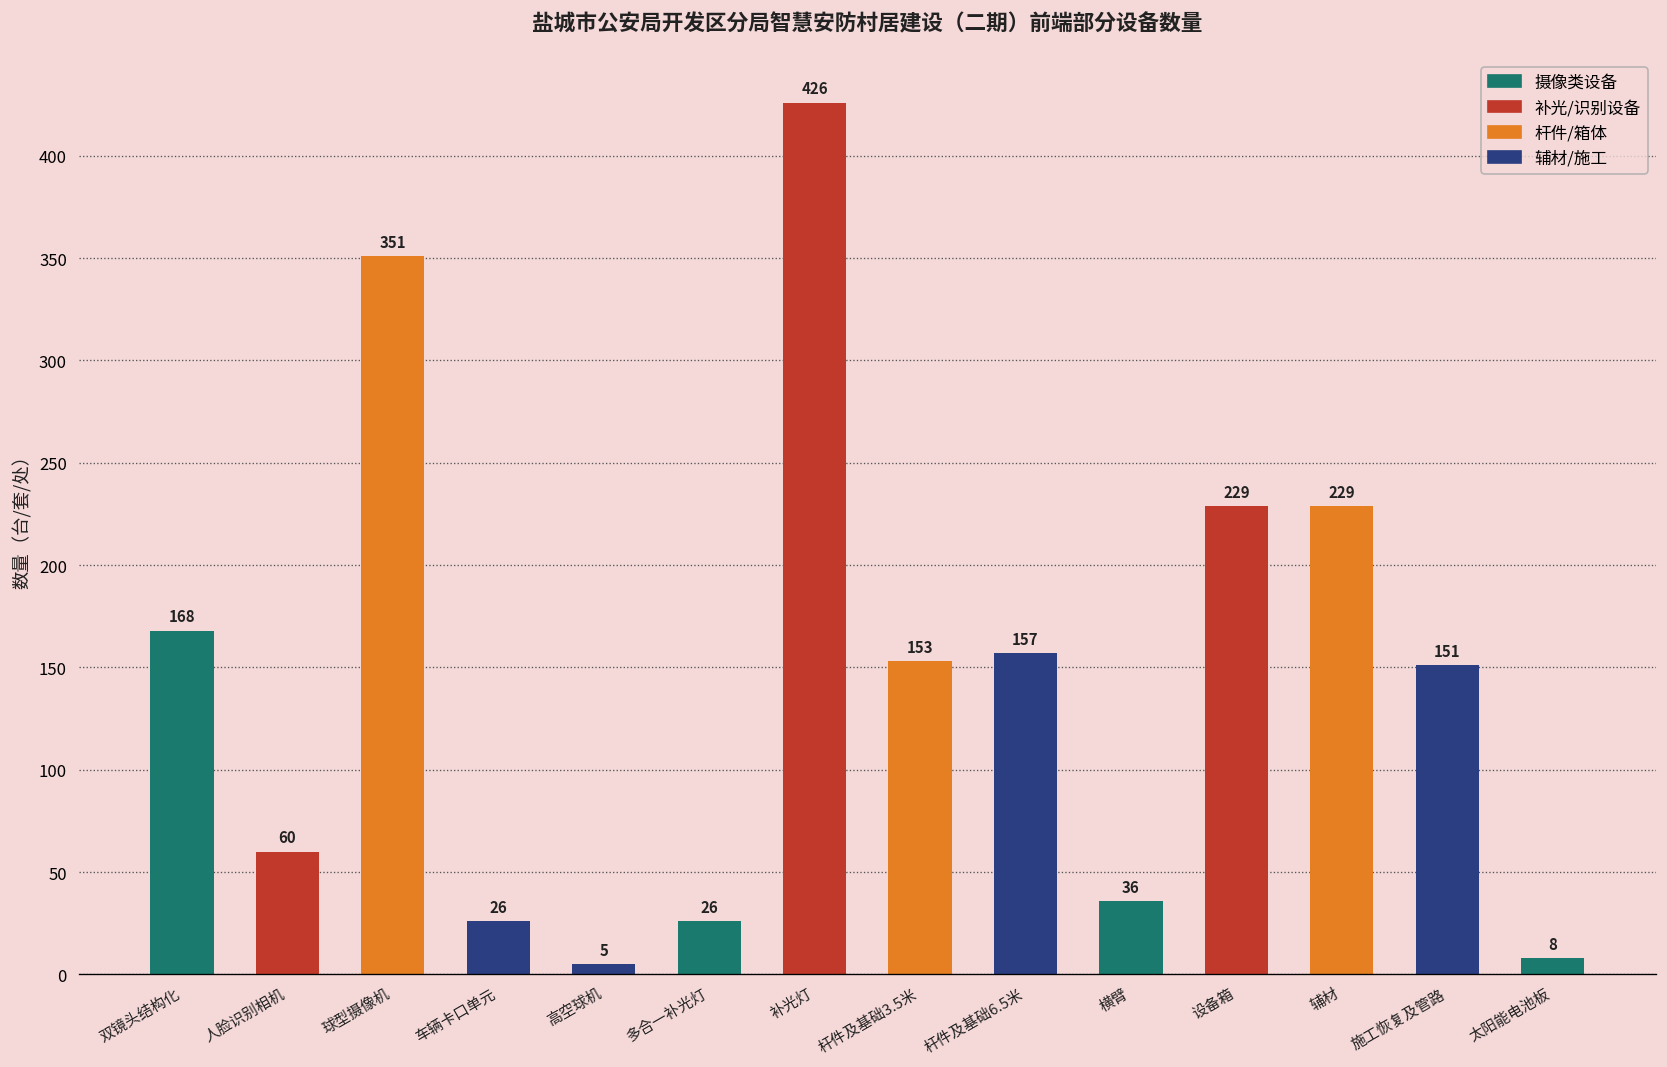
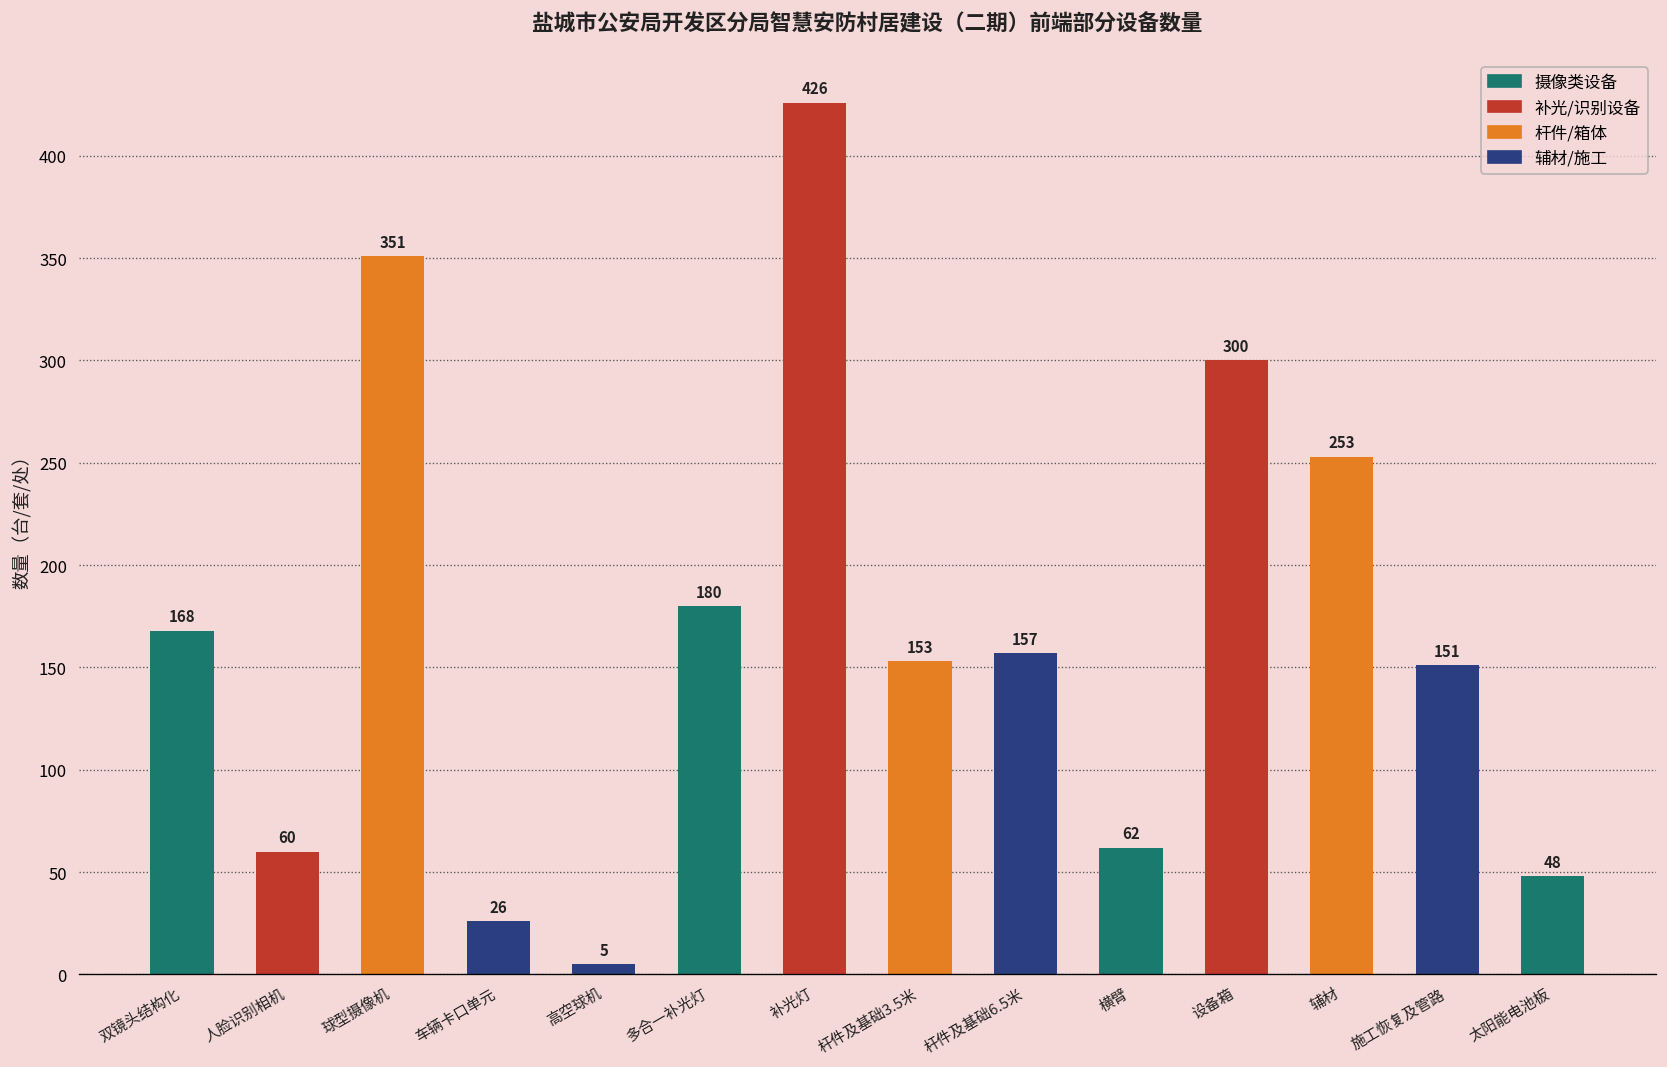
多合一补光灯: 26 -> 180
横臂: 36 -> 62
设备箱: 229 -> 300
辅材: 229 -> 253
太阳能电池板: 8 -> 48
